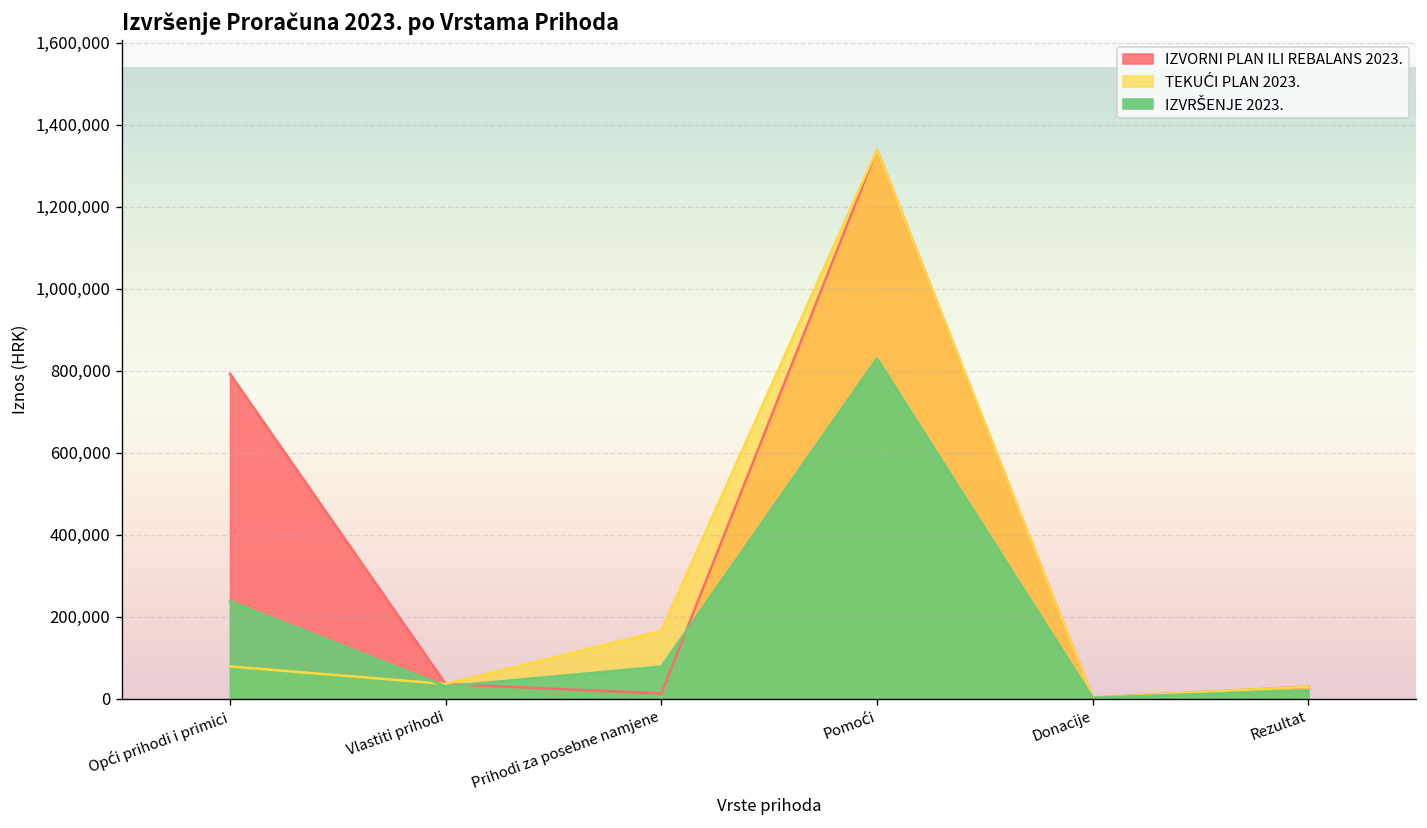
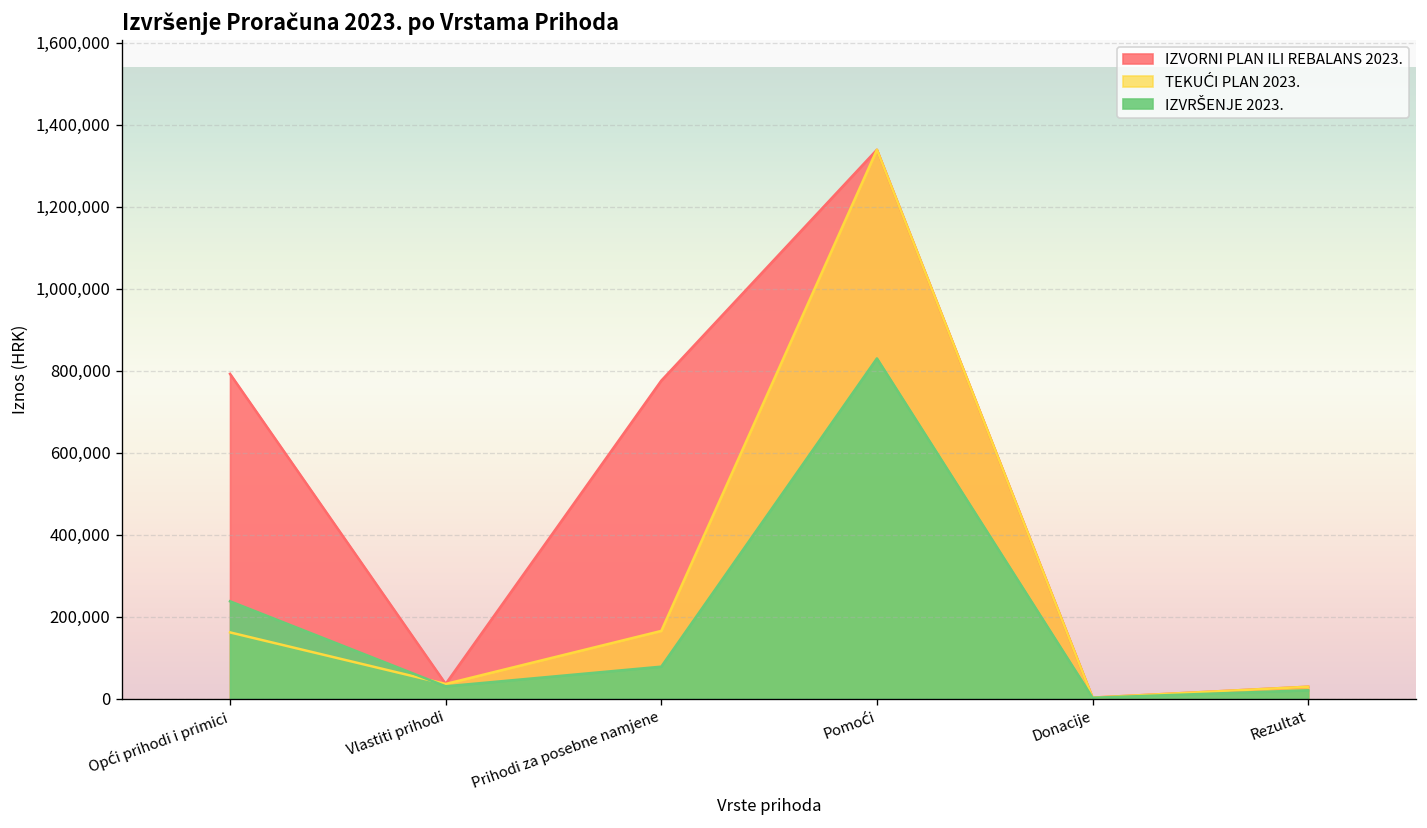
TEKUĆI PLAN 2023., Opći prihodi i primici: 80,000 -> 160,000
IZVORNI PLAN ILI REBALANS 2023., Prihodi za posebne namjene: 10,000 -> 780,000
